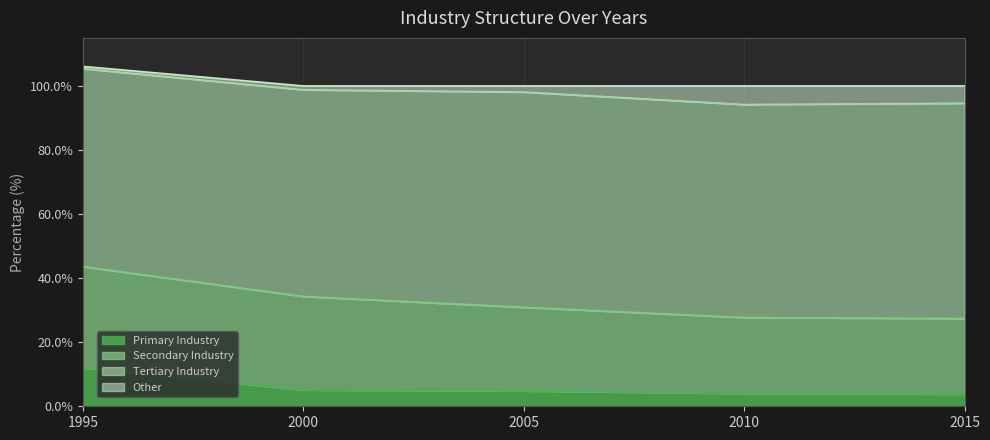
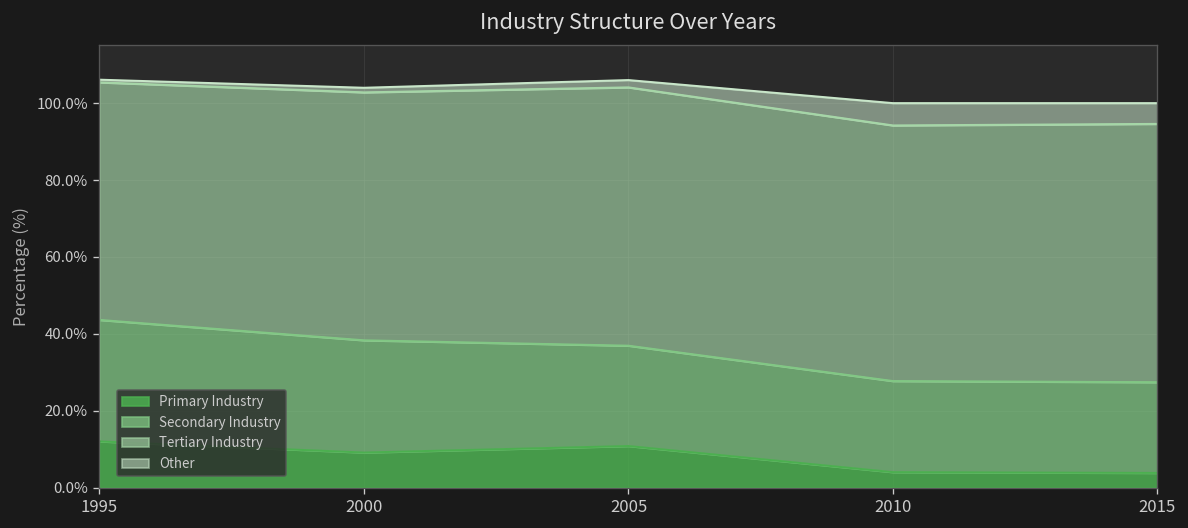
Primary Industry, 2000: 5% -> 9%
Primary Industry, 2005: 5% -> 11%
